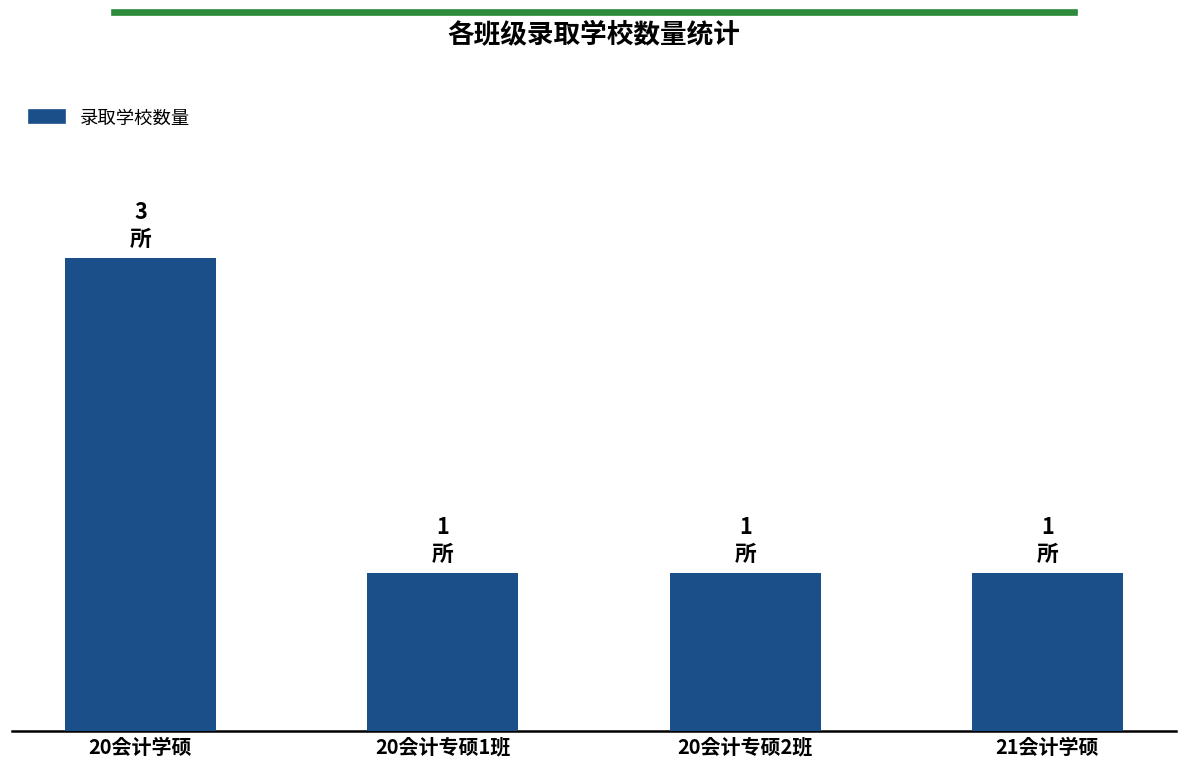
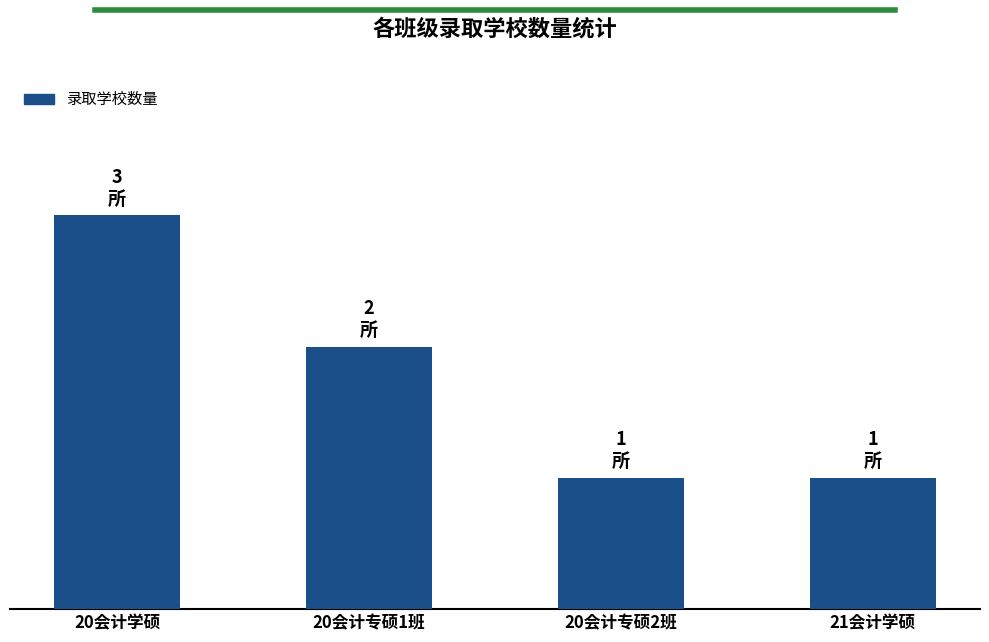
20会计专硕1班: 1 -> 2
